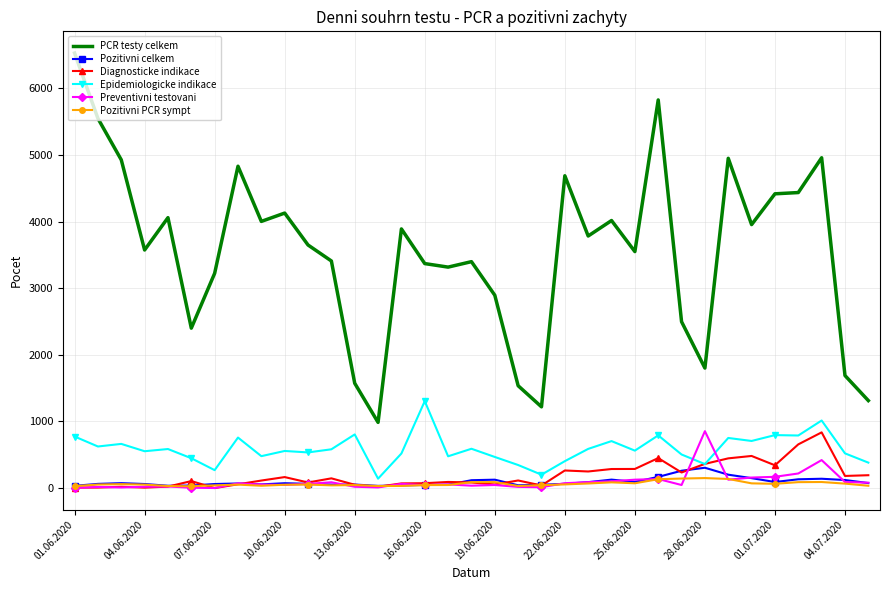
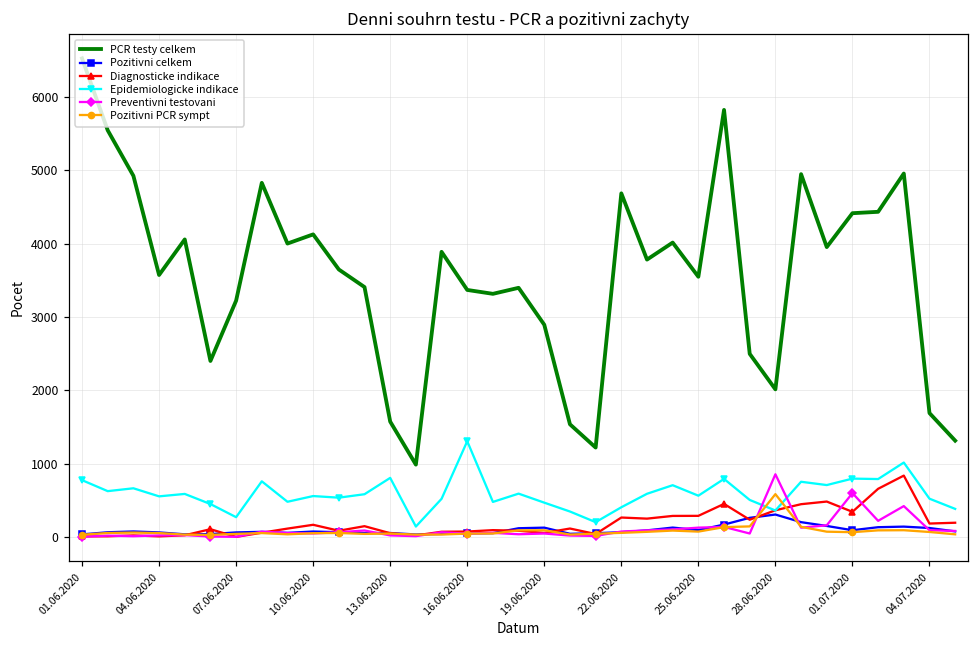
PCR testy celkem, 28.06.2020: 1800 -> 2000
Pozitivni PCR sympt, 28.06.2020: 200 -> 600
Preventivni testovani, 01.07.2020: 200 -> 600
